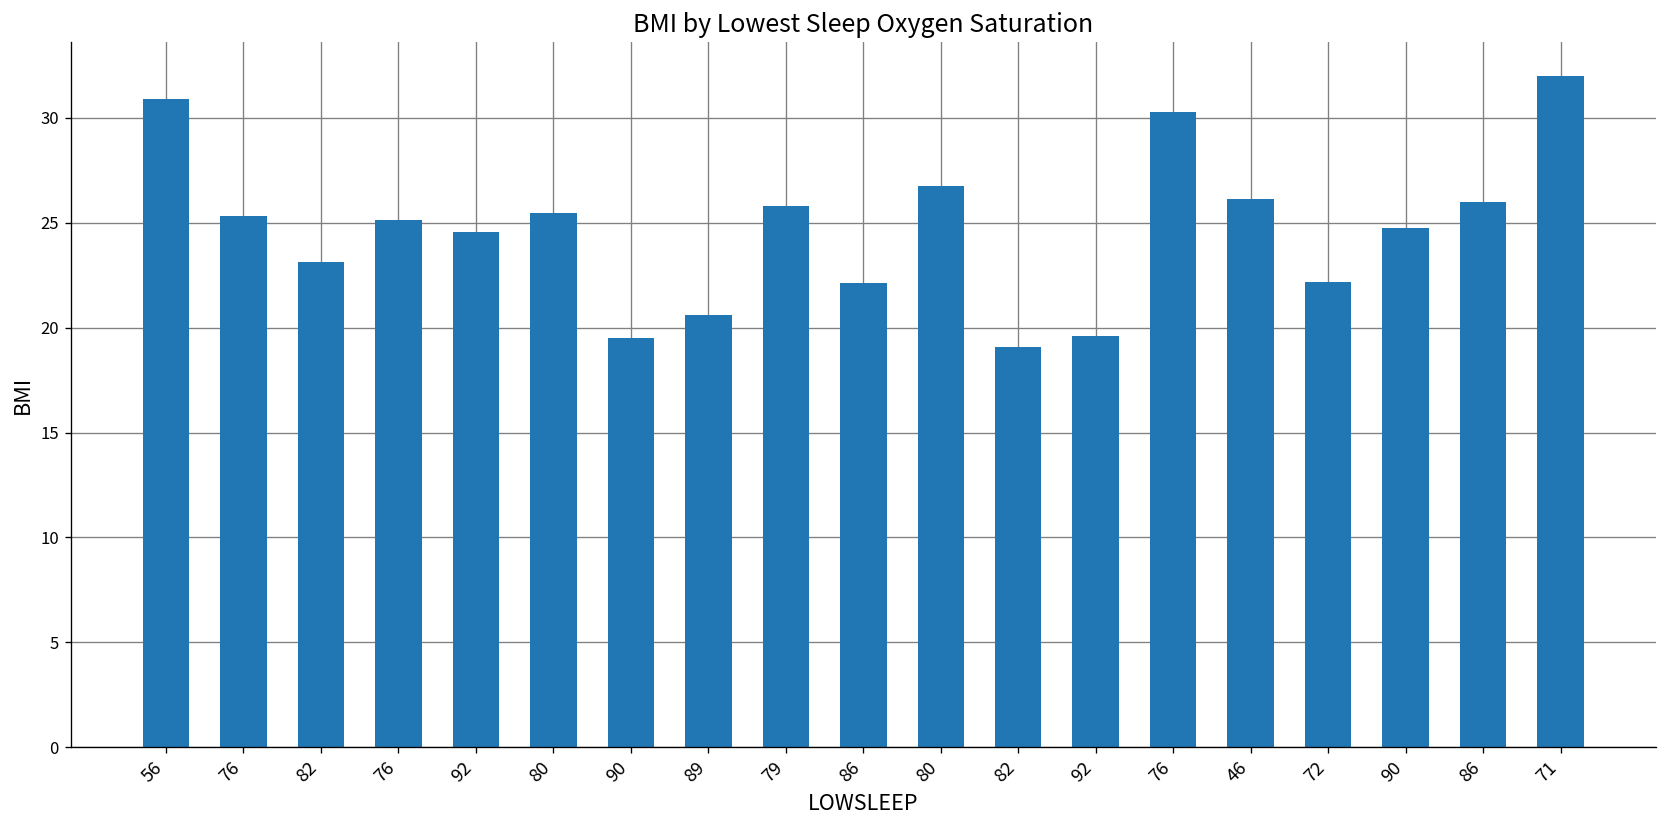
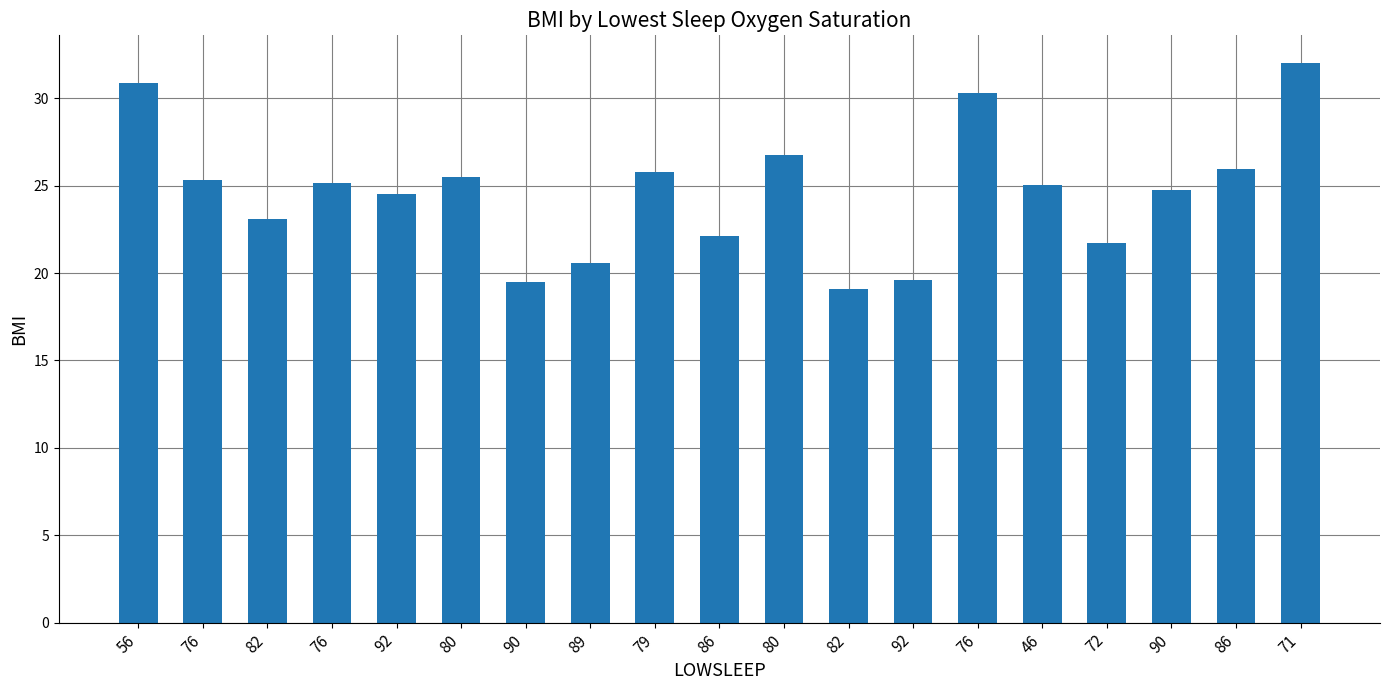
46: 26.1 -> 25.0
72: 22.2 -> 21.7
